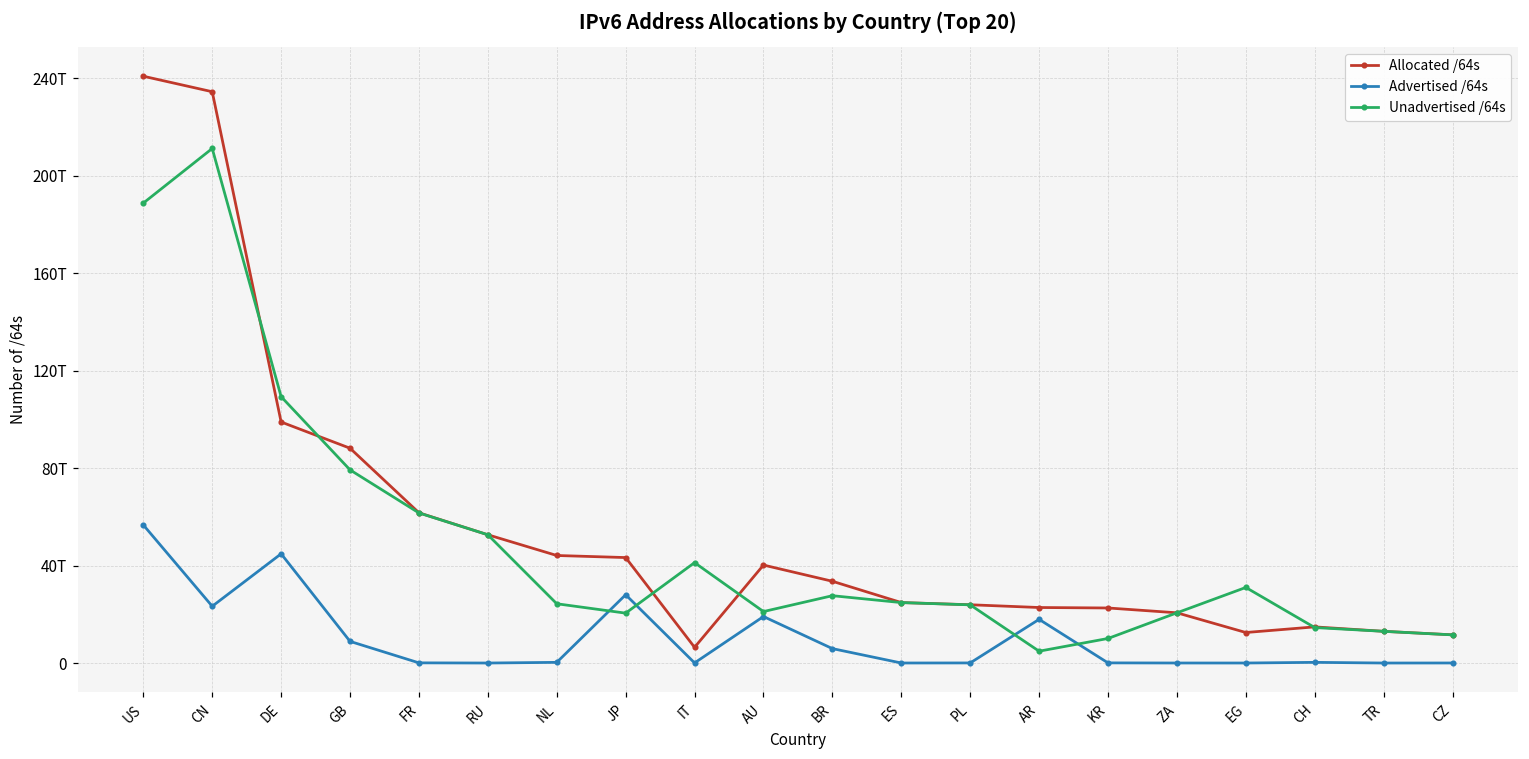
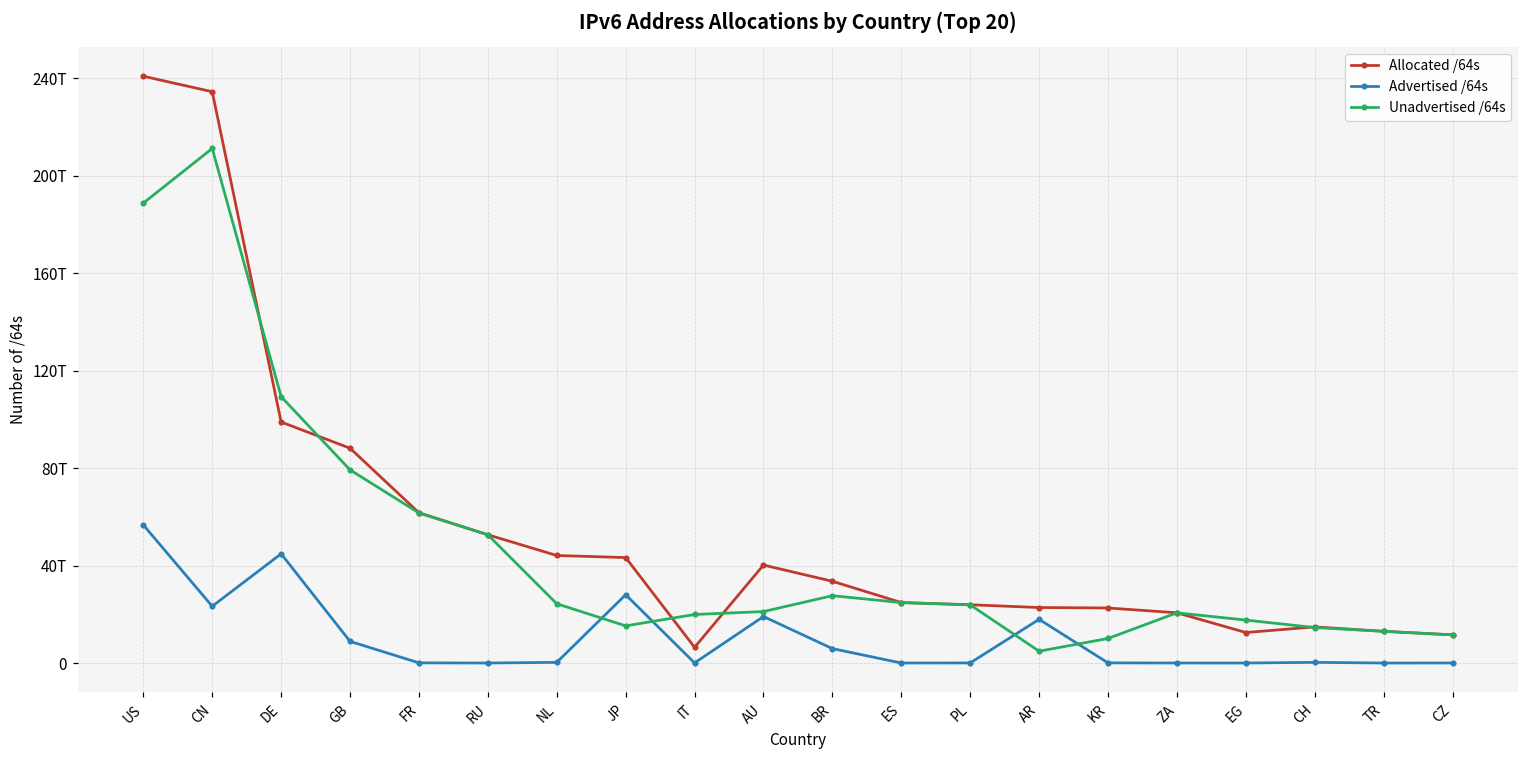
Unadvertised /64s, JP: 20T -> 15T
Unadvertised /64s, IT: 41T -> 20T
Unadvertised /64s, EG: 31T -> 18T
